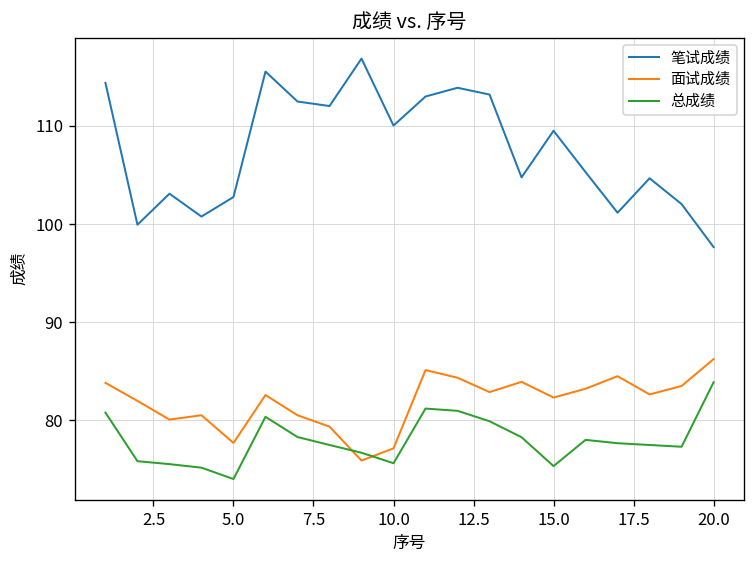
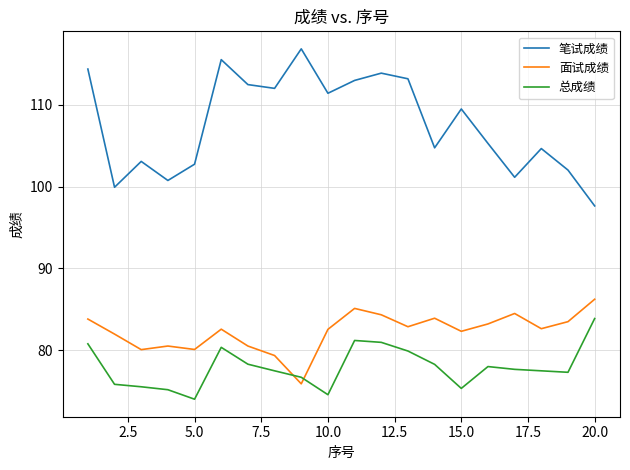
面试成绩, 5.0: 78 -> 80
笔试成绩, 10.0: 110 -> 111
面试成绩, 10.0: 77 -> 83
总成绩, 10.0: 76 -> 75
